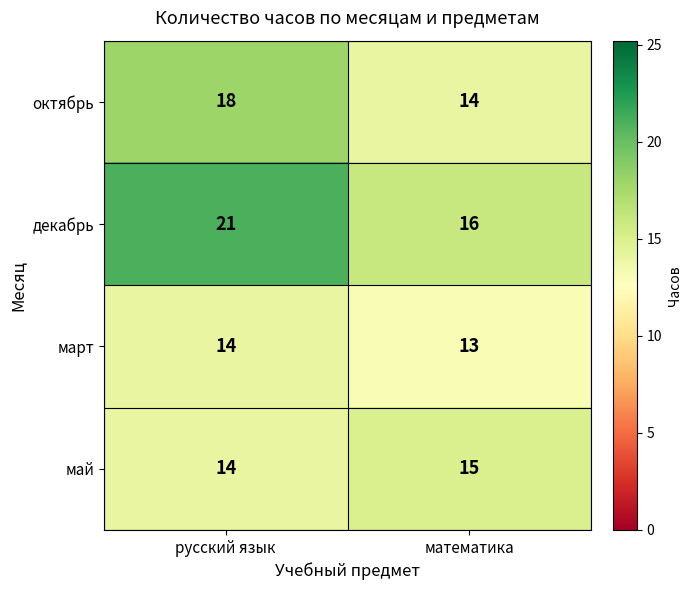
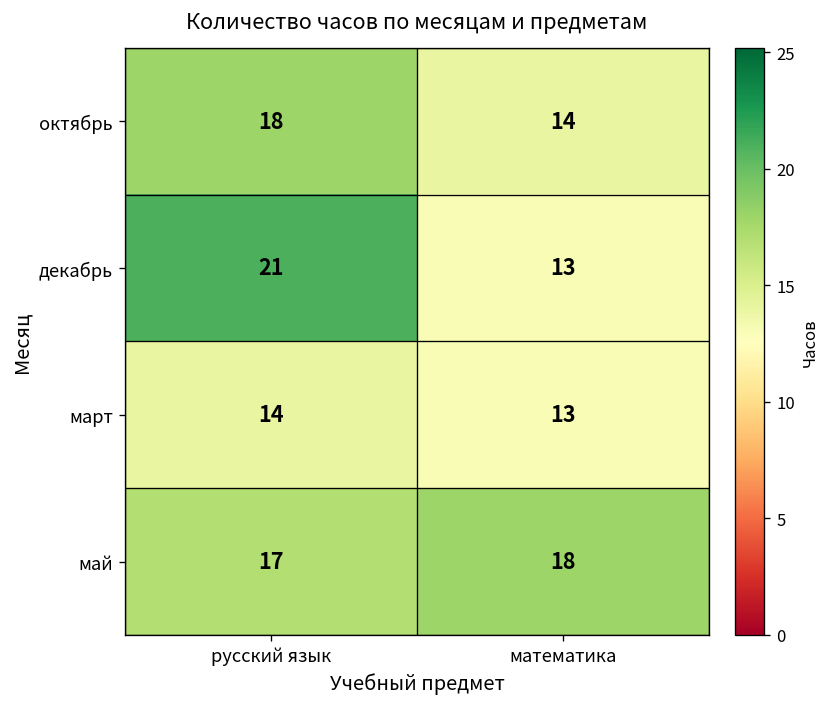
декабрь, математика: 16 -> 13
май, русский язык: 14 -> 17
май, математика: 15 -> 18
